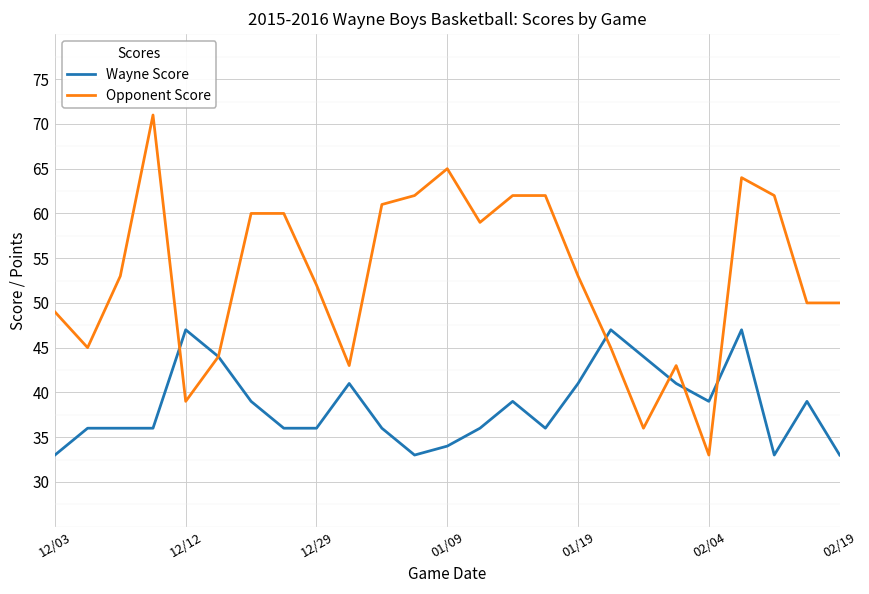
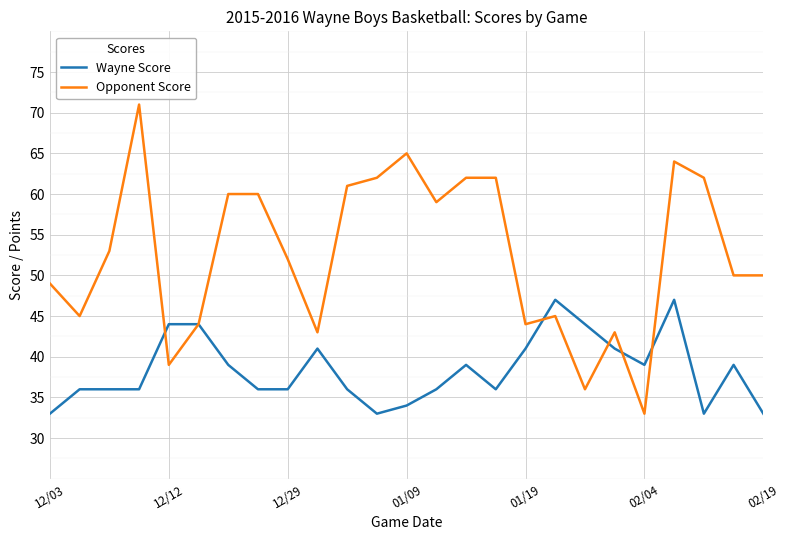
Wayne Score, 12/12: 47 -> 44
Opponent Score, 01/19: 53 -> 44
